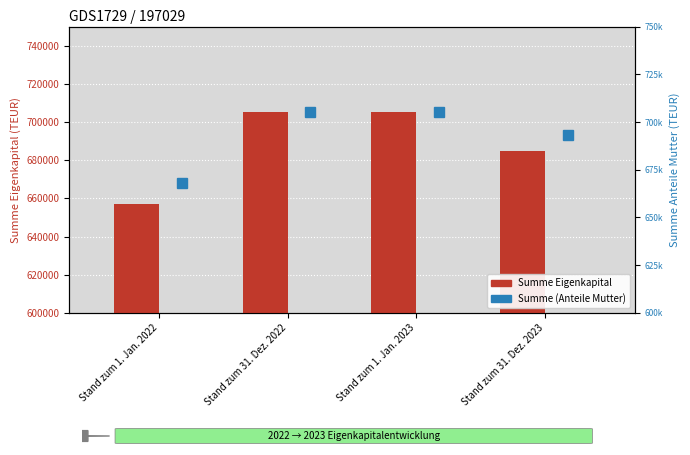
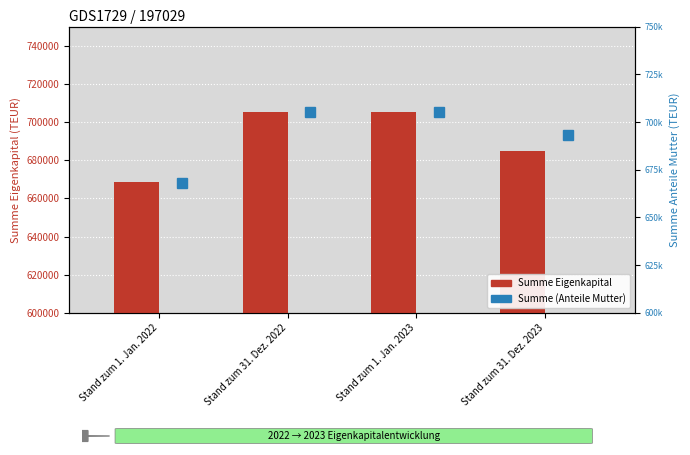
Summe Eigenkapital, Stand zum 1. Jan. 2022: 657000 -> 669000
